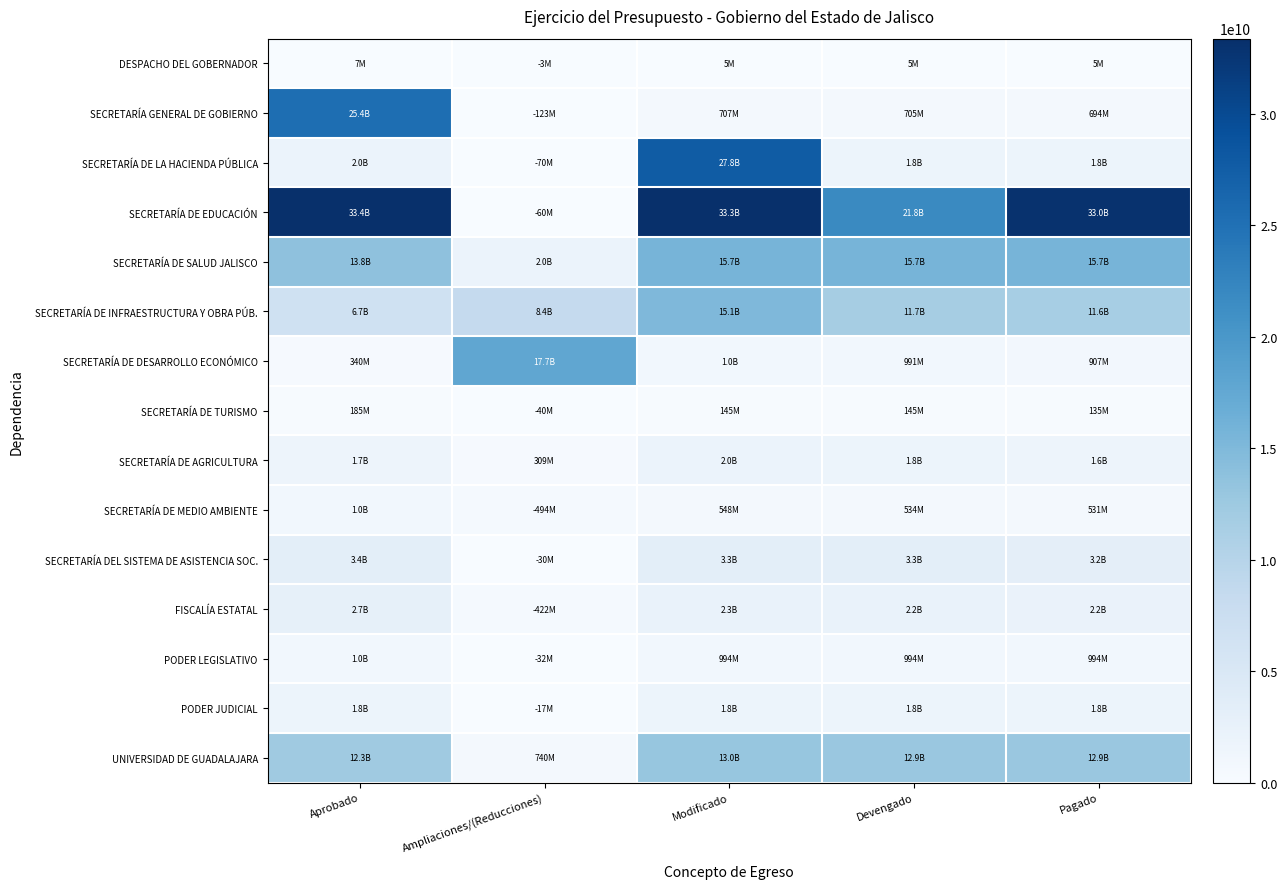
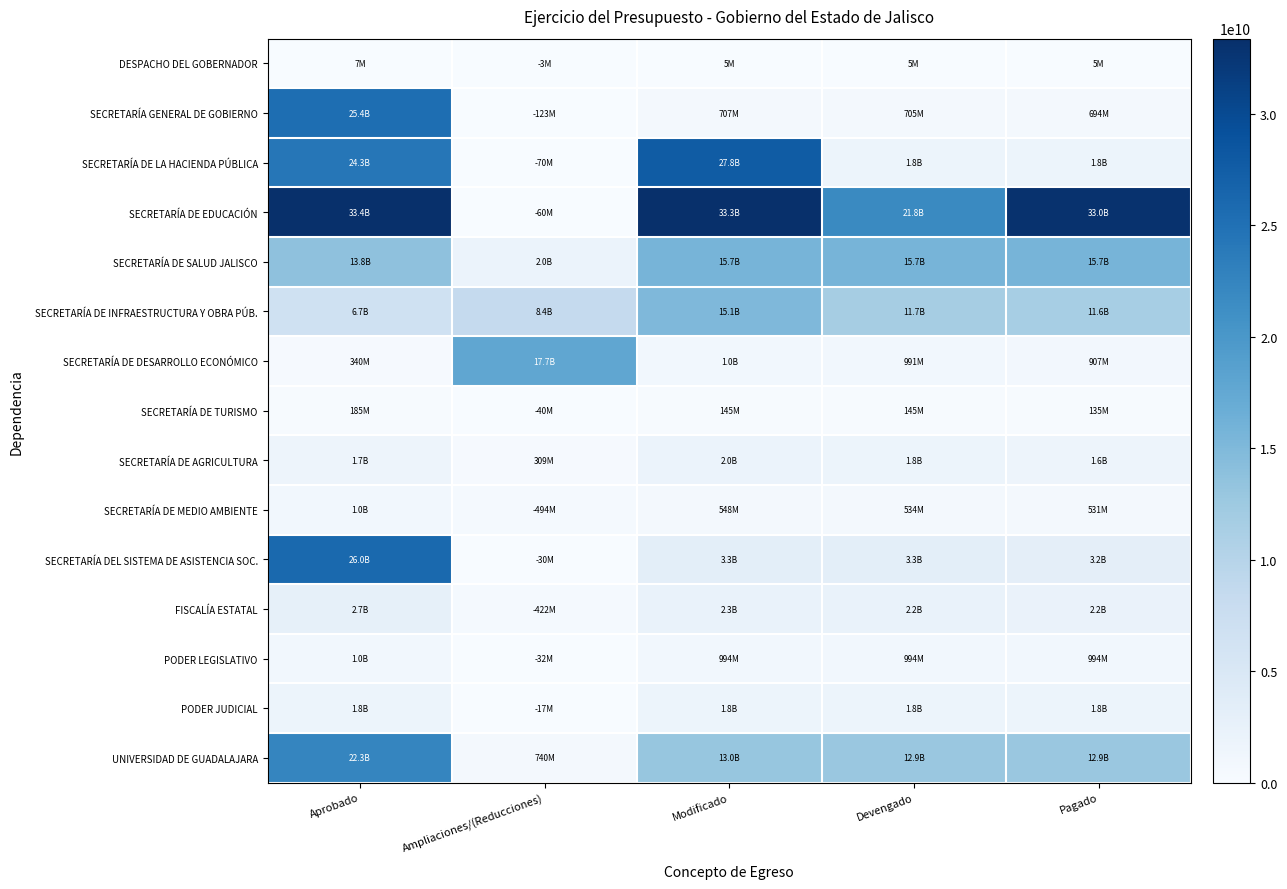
SECRETARÍA DE LA HACIENDA PÚBLICA, Aprobado: 2.0B -> 24.3B
SECRETARÍA DEL SISTEMA DE ASISTENCIA SOC., Aprobado: 3.4B -> 26.0B
UNIVERSIDAD DE GUADALAJARA, Aprobado: 12.3B -> 22.3B
